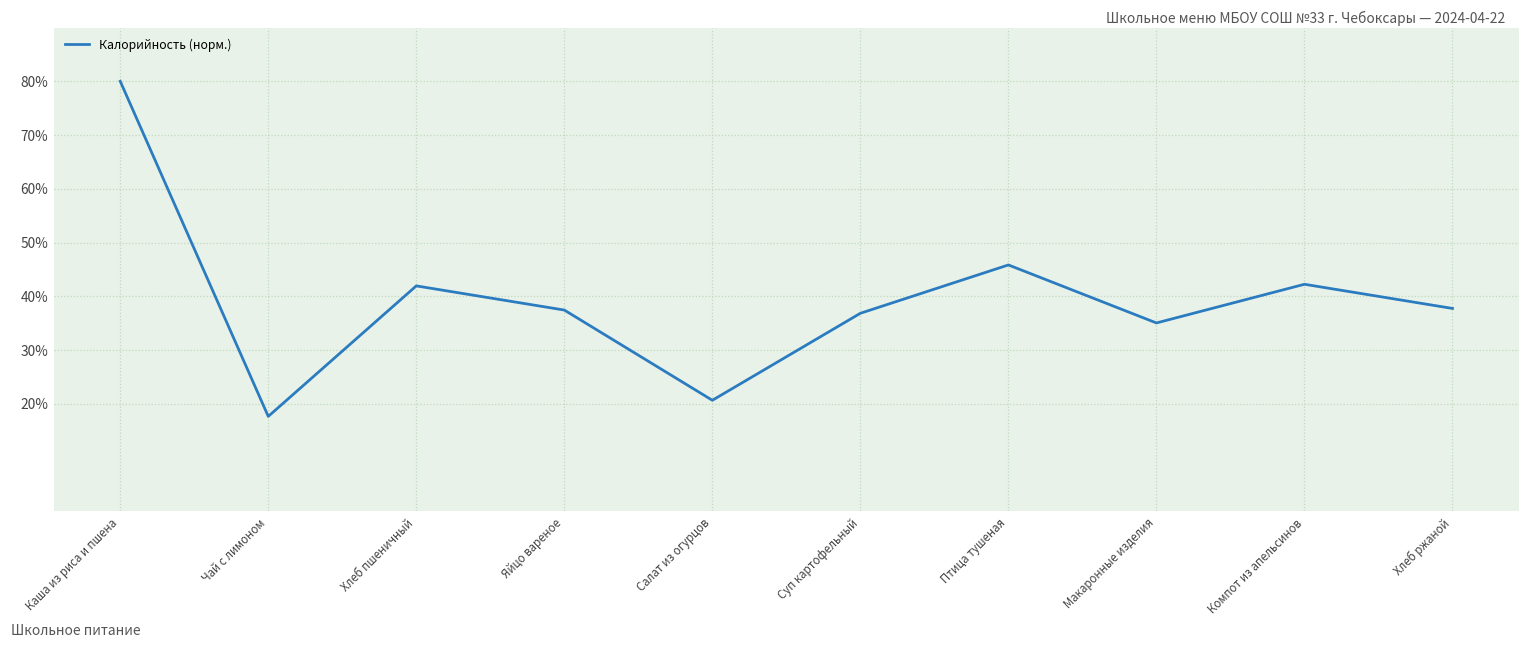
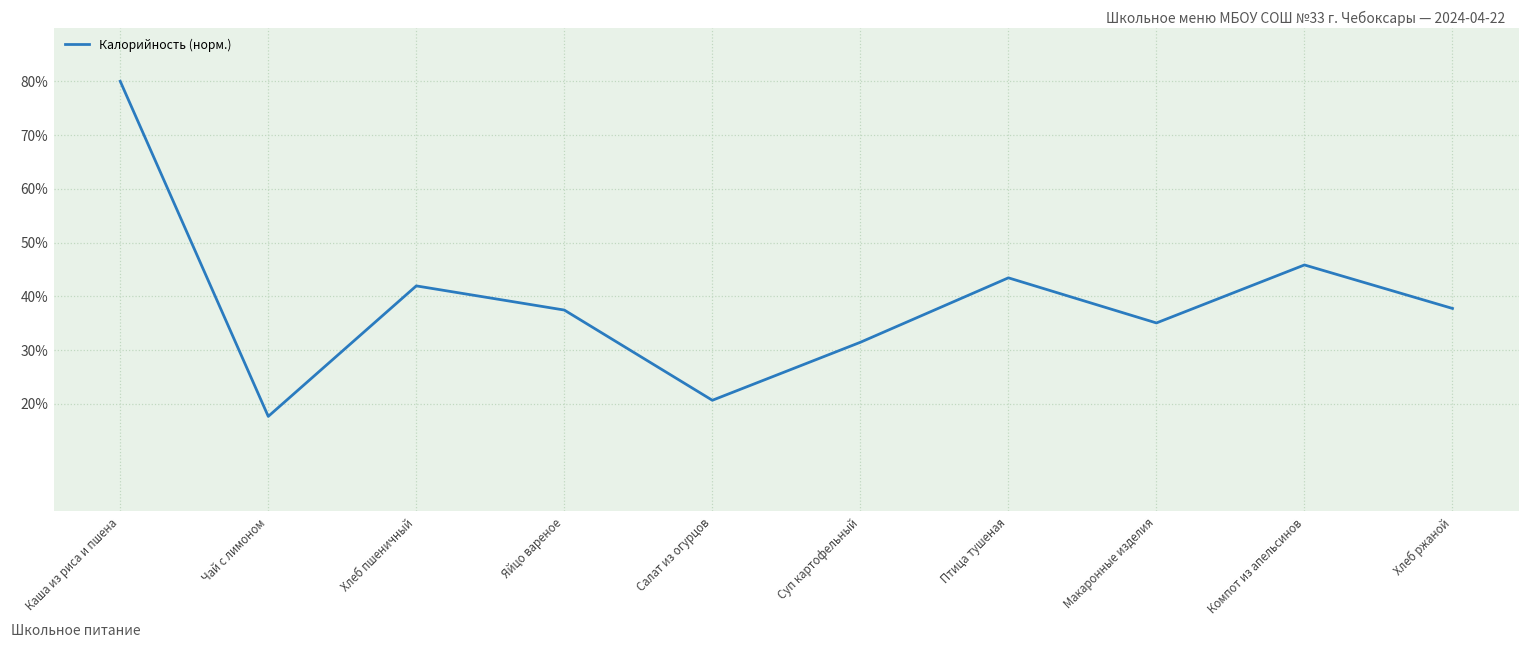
Суп картофельный: 37% -> 31%
Птица тушеная: 46% -> 43%
Компот из апельсинов: 42% -> 46%
